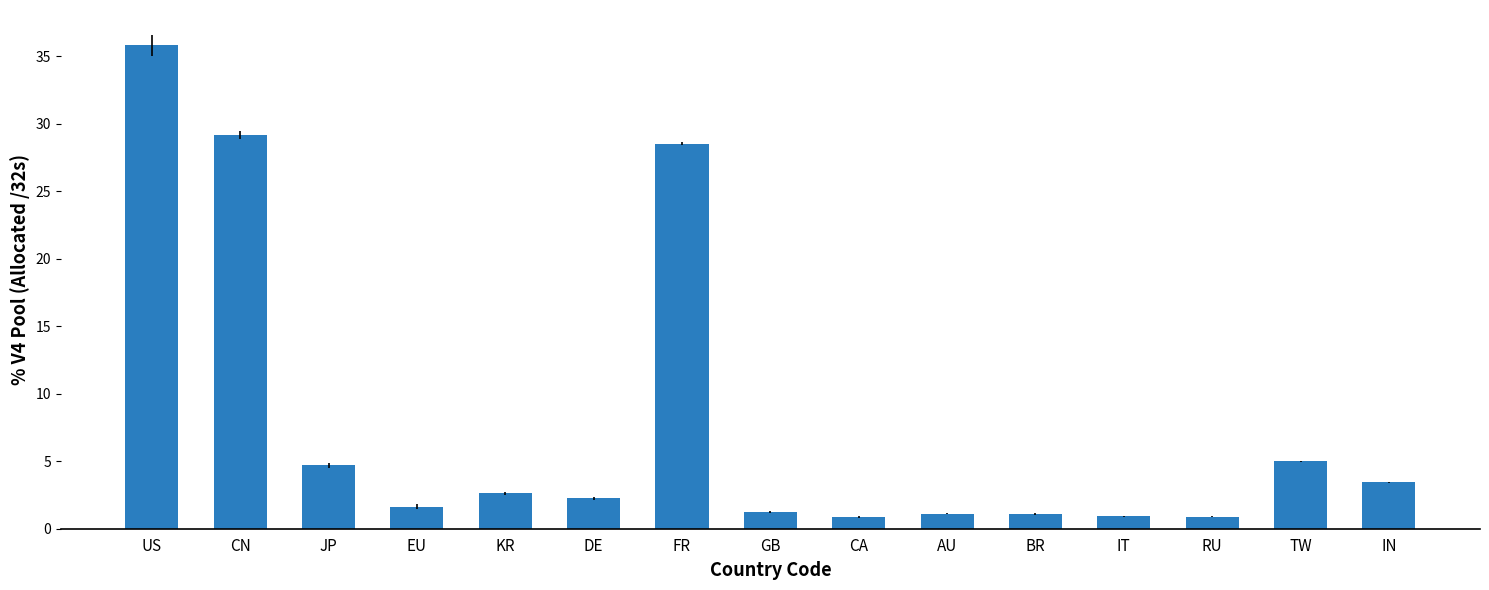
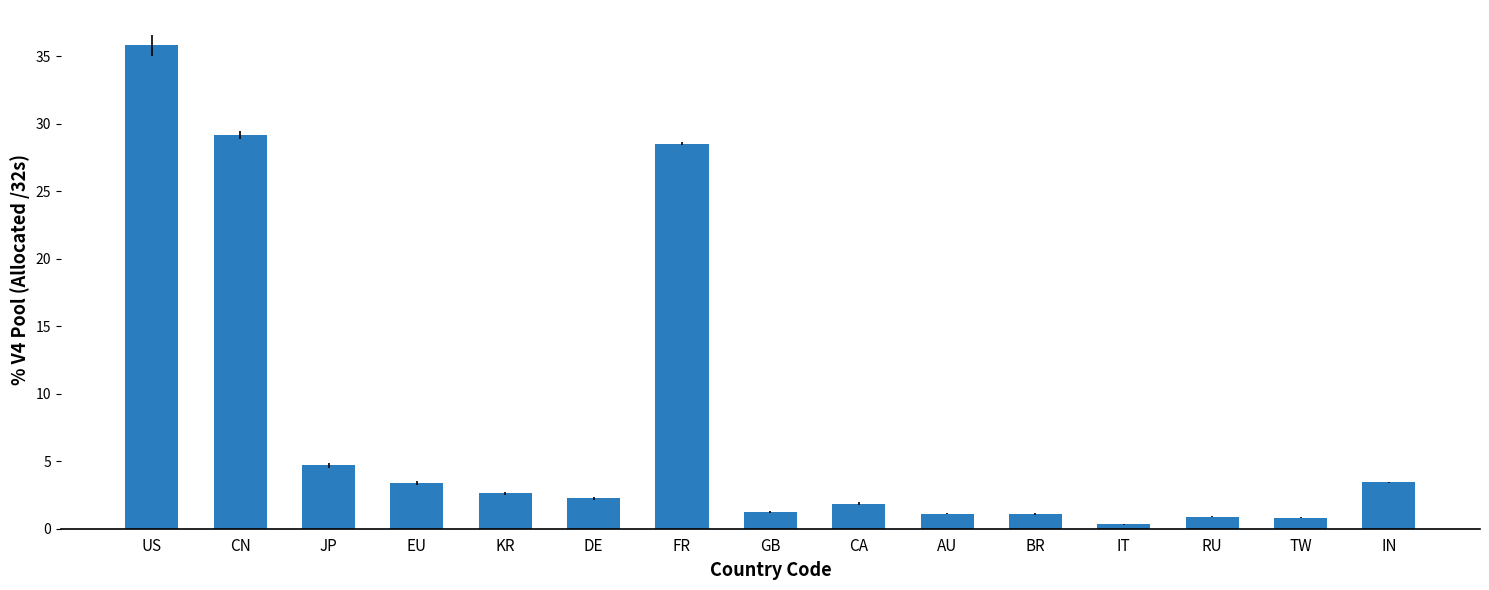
EU: 1.6 -> 3.4
CA: 0.9 -> 1.9
IT: 0.9 -> 0.3
TW: 5.0 -> 0.8
